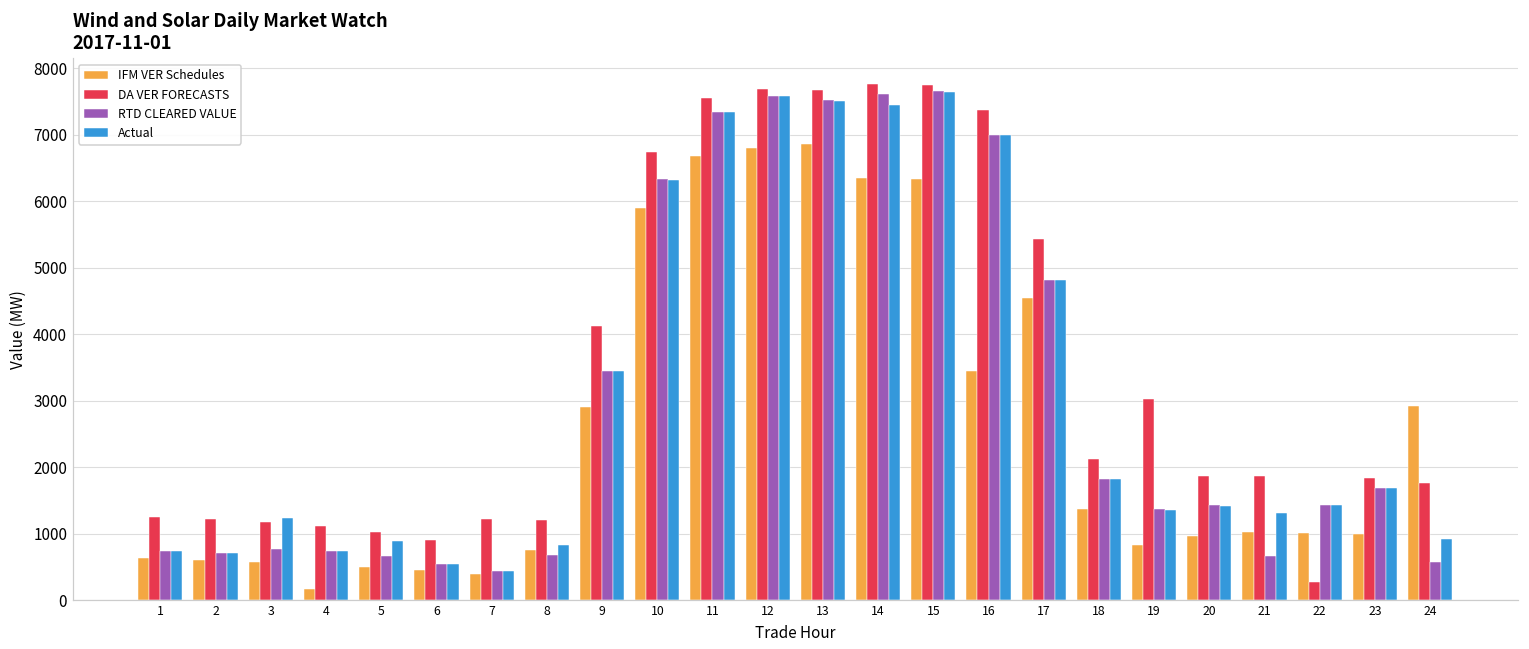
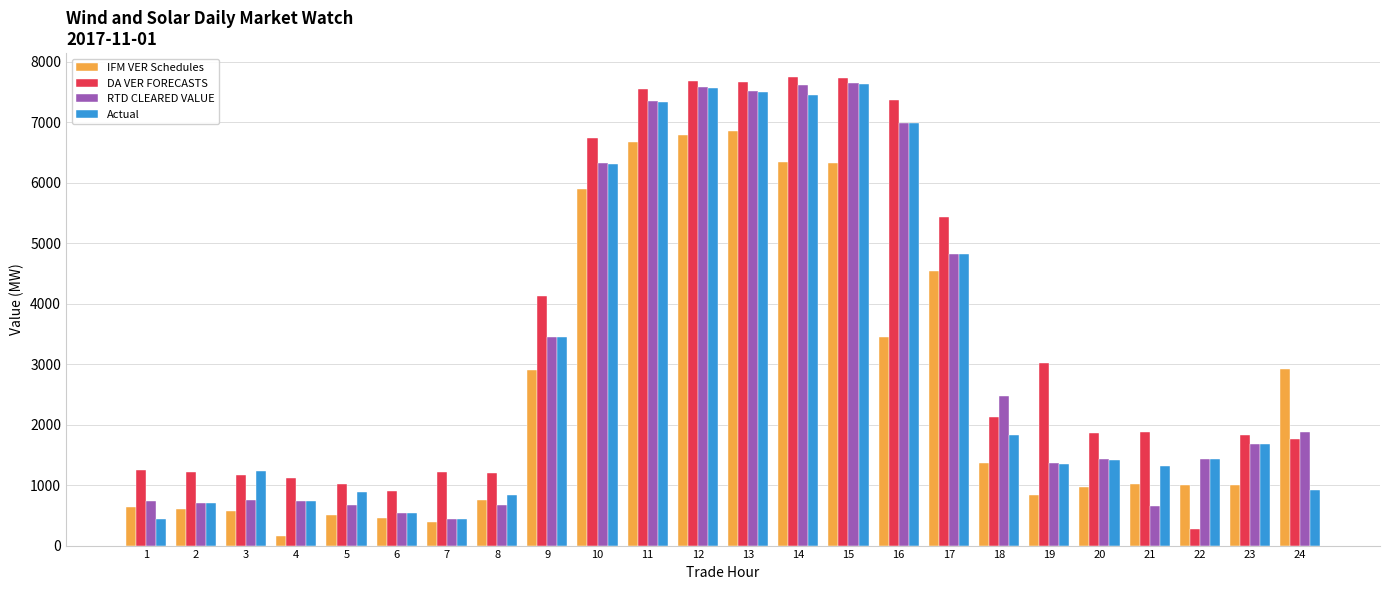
Actual, 1: 700 -> 400
RTD CLEARED VALUE, 18: 1800 -> 2500
RTD CLEARED VALUE, 24: 600 -> 1900
